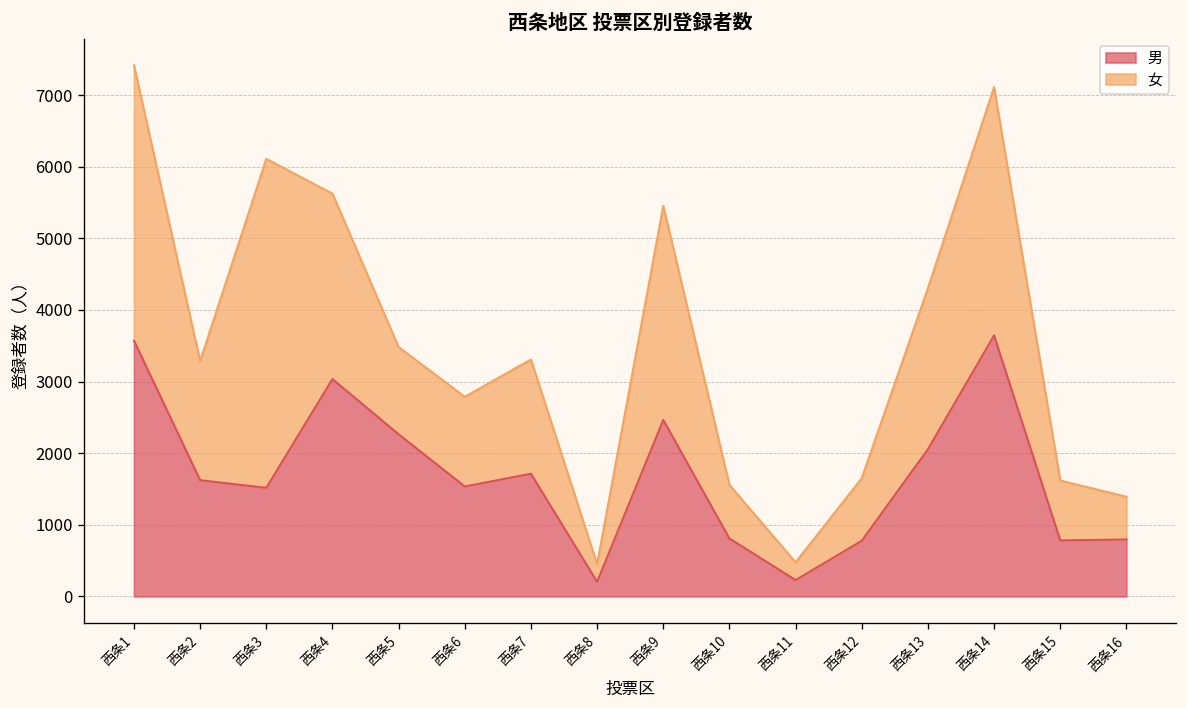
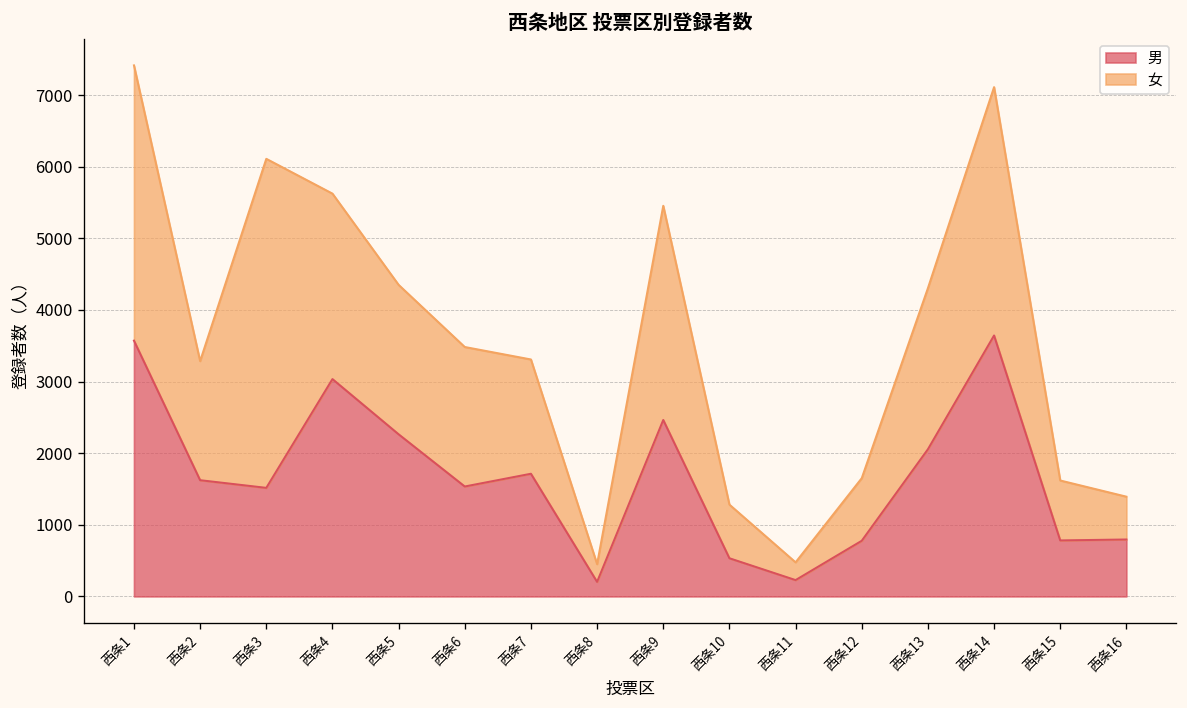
女, 西条5: 1200 -> 2100
女, 西条6: 1300 -> 1900
男, 西条10: 800 -> 500
